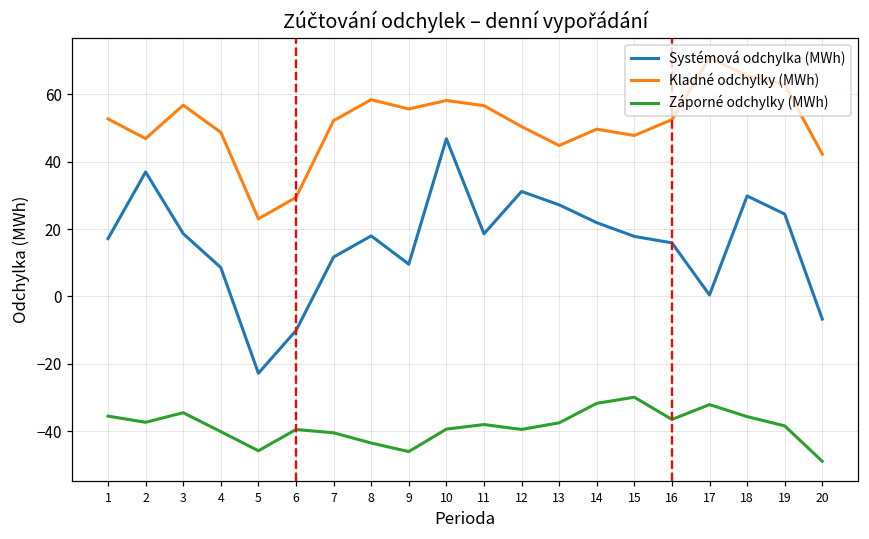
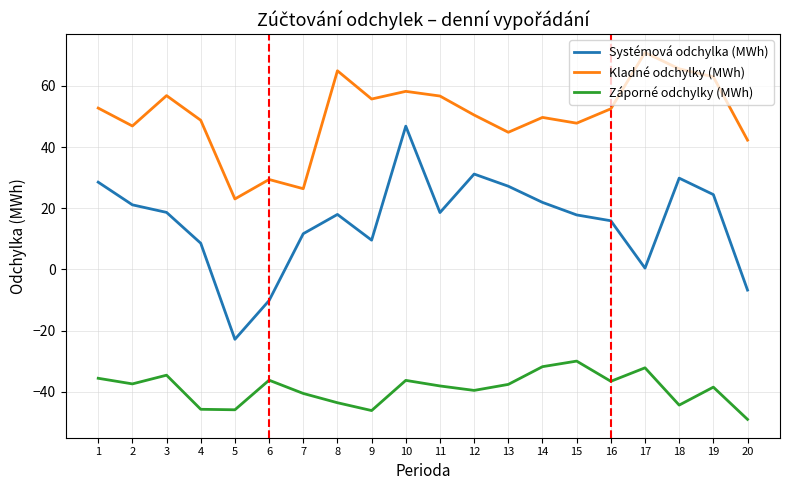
Systémová odchylka (MWh), 1: 17 -> 29
Systémová odchylka (MWh), 2: 37 -> 21
Záporné odchylky (MWh), 4: -40 -> -46
Záporné odchylky (MWh), 6: -40 -> -36
Kladné odchylky (MWh), 7: 52 -> 26
Kladné odchylky (MWh), 8: 58 -> 65
Záporné odchylky (MWh), 10: -39 -> -36
Záporné odchylky (MWh), 18: -36 -> -44
